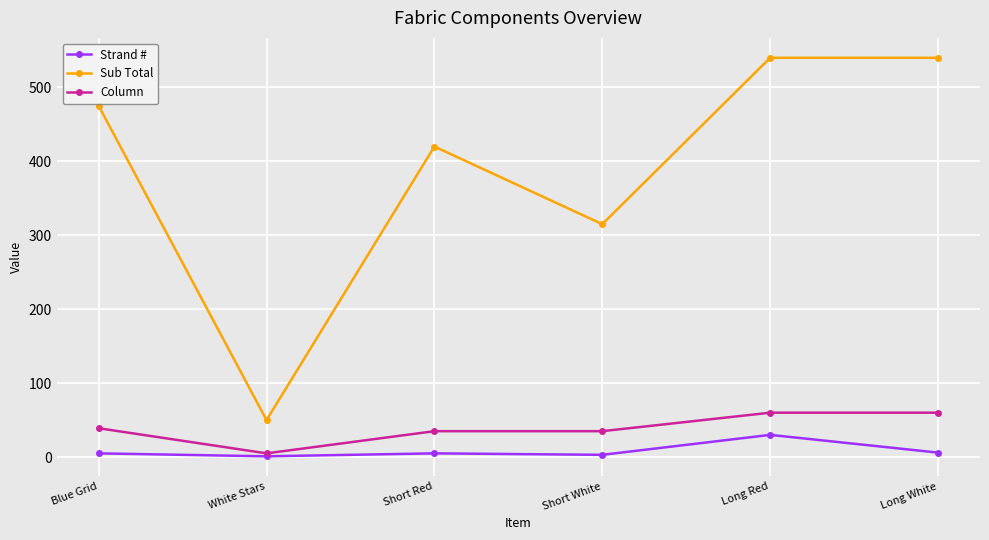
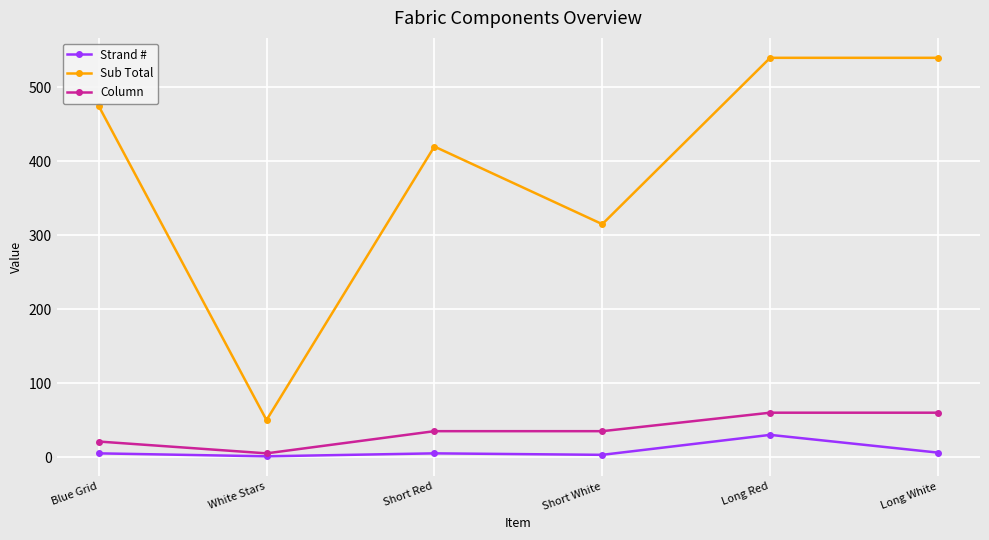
Column, Blue Grid: 40 -> 20
